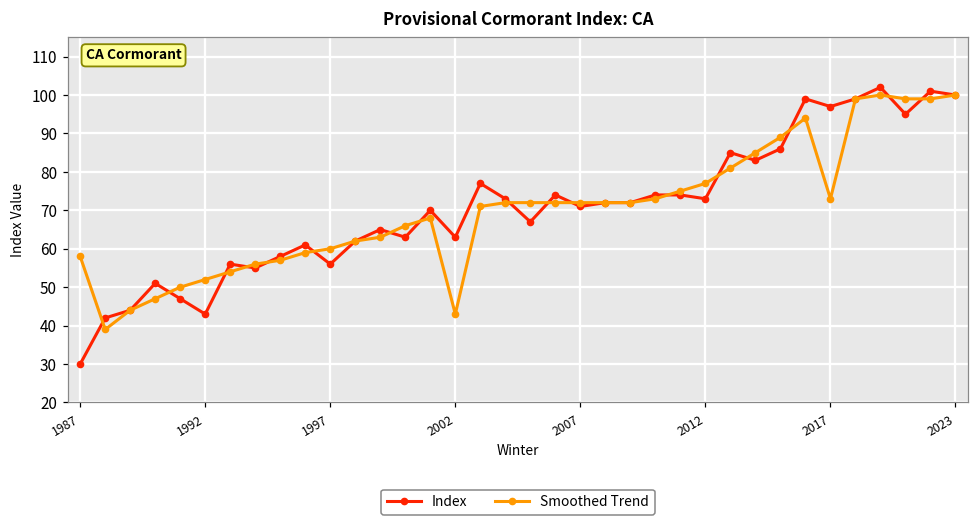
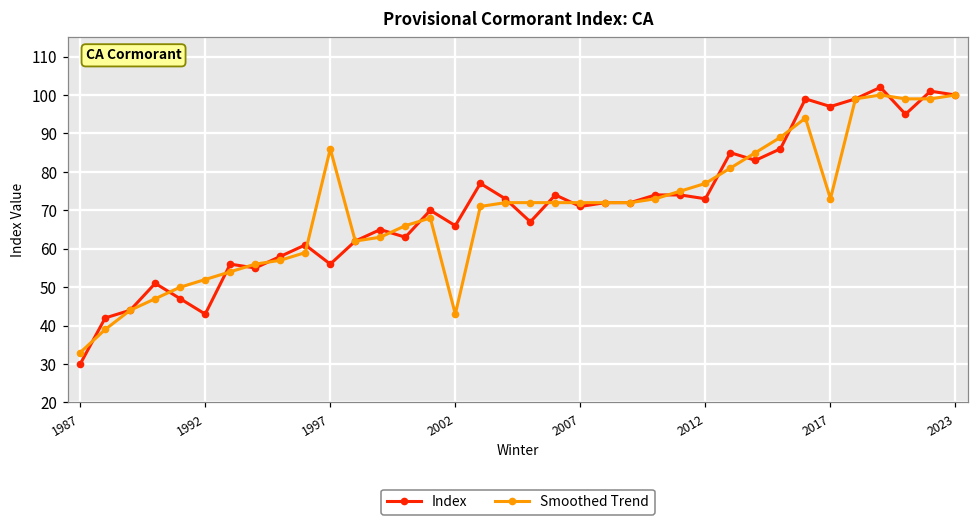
Smoothed Trend, 1987: 58 -> 33
Smoothed Trend, 1997: 60 -> 86
Index, 2002: 63 -> 66
